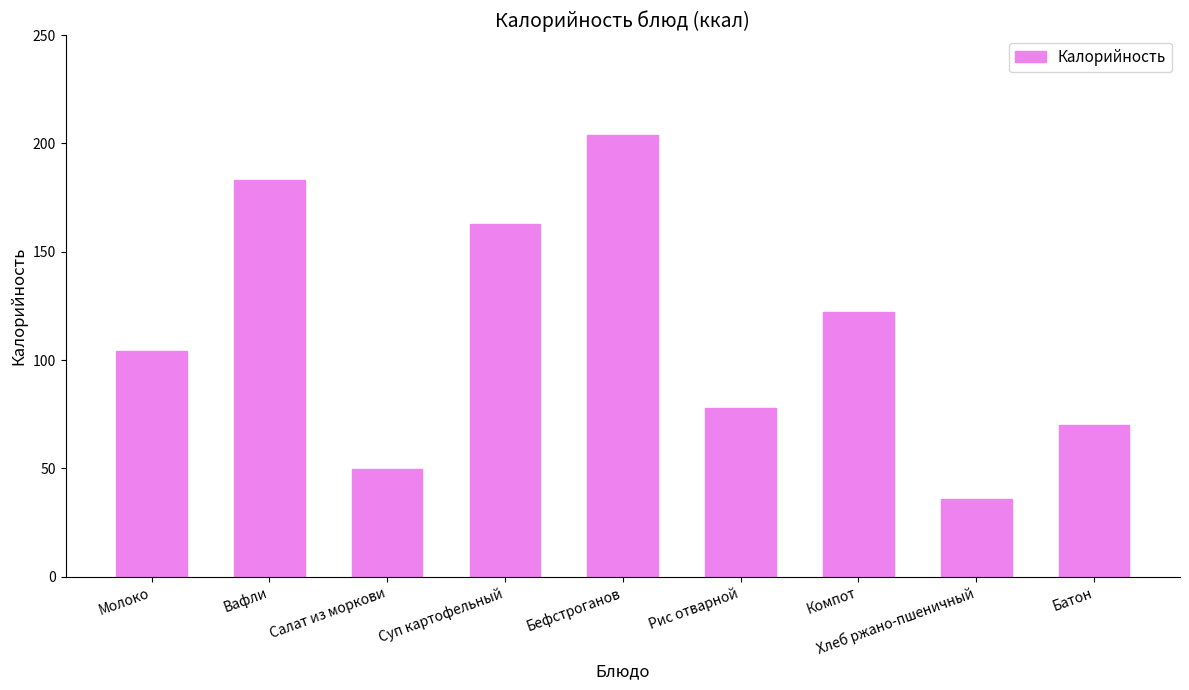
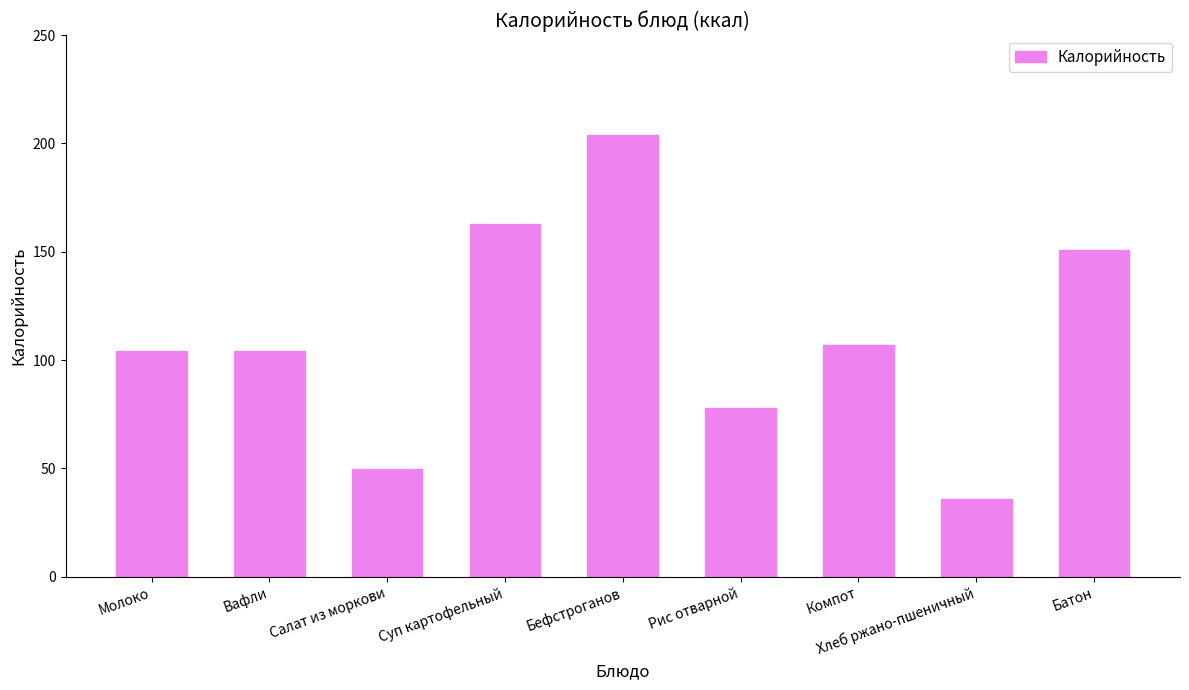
Вафли: 183 -> 104
Компот: 122 -> 107
Батон: 70 -> 151
